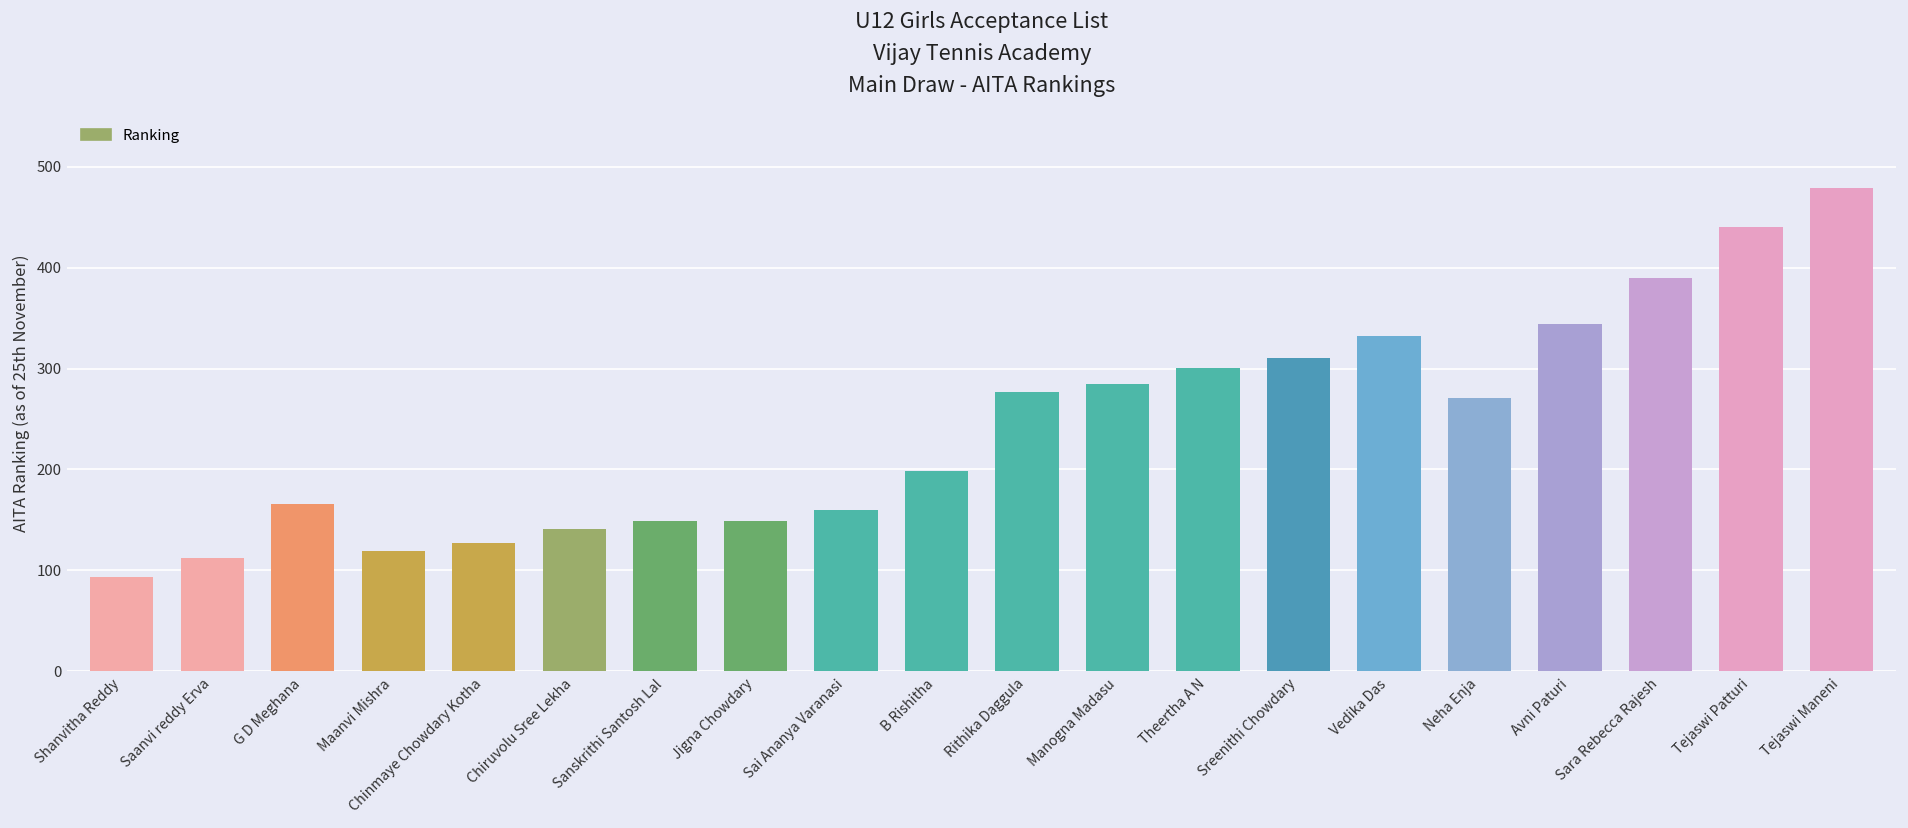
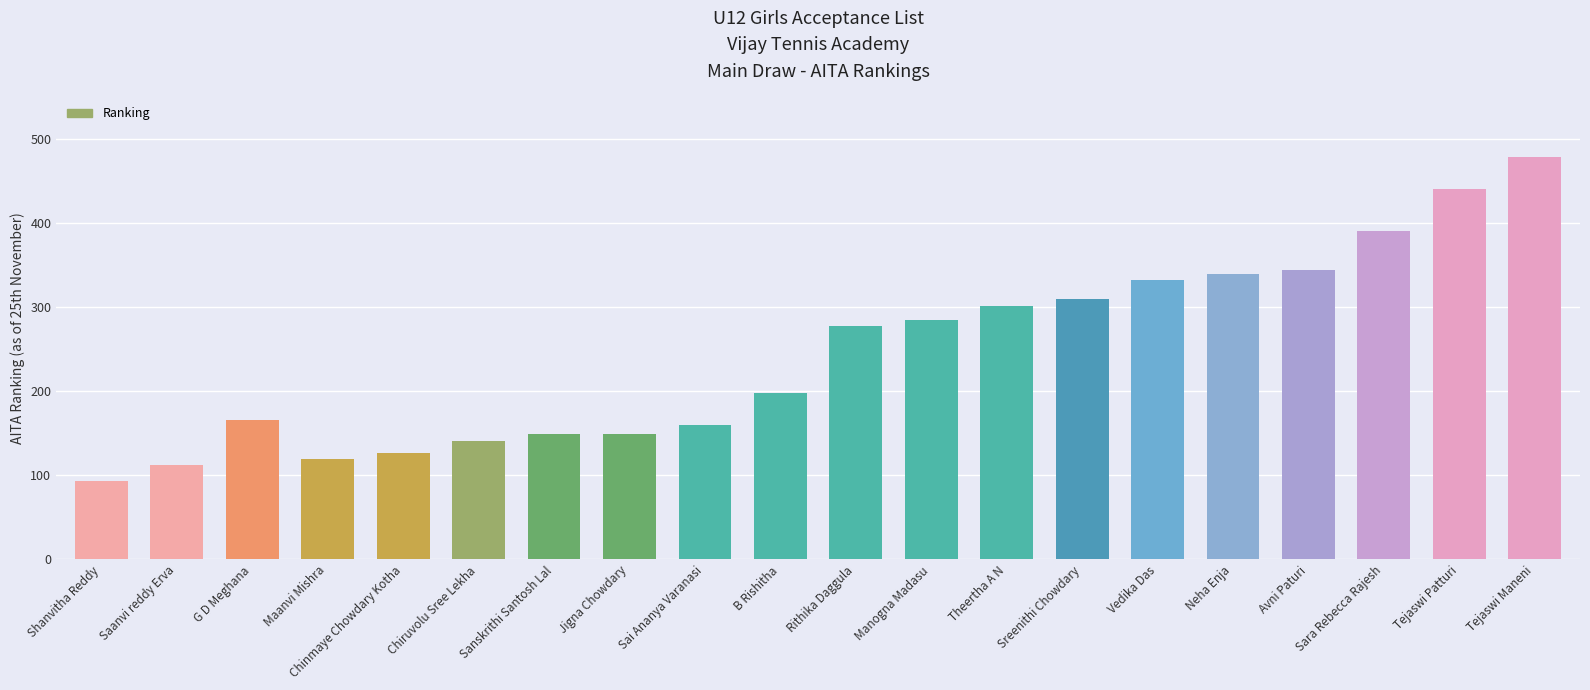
Neha Enja: 270 -> 340
